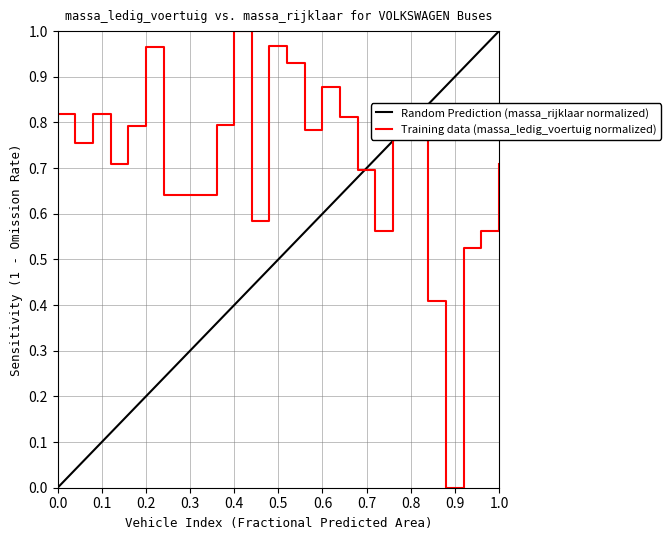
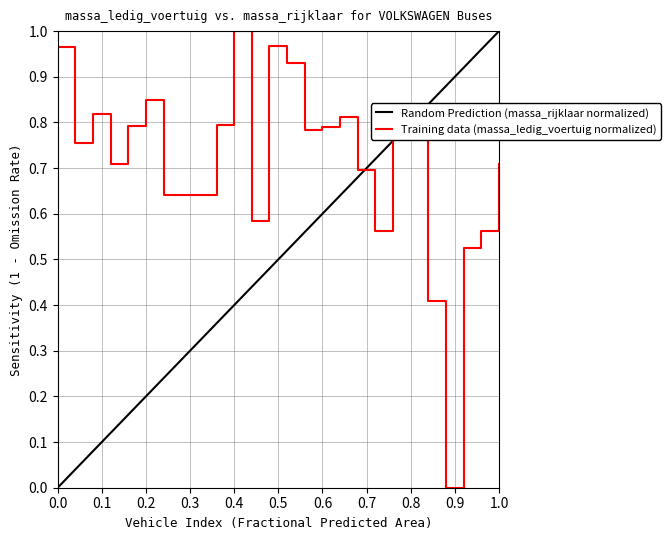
Training data (massa_ledig_voertuig normalized), 0.0: 0.82 -> 0.96
Training data (massa_ledig_voertuig normalized), 0.2: 0.97 -> 0.85
Training data (massa_ledig_voertuig normalized), 0.6: 0.88 -> 0.79
